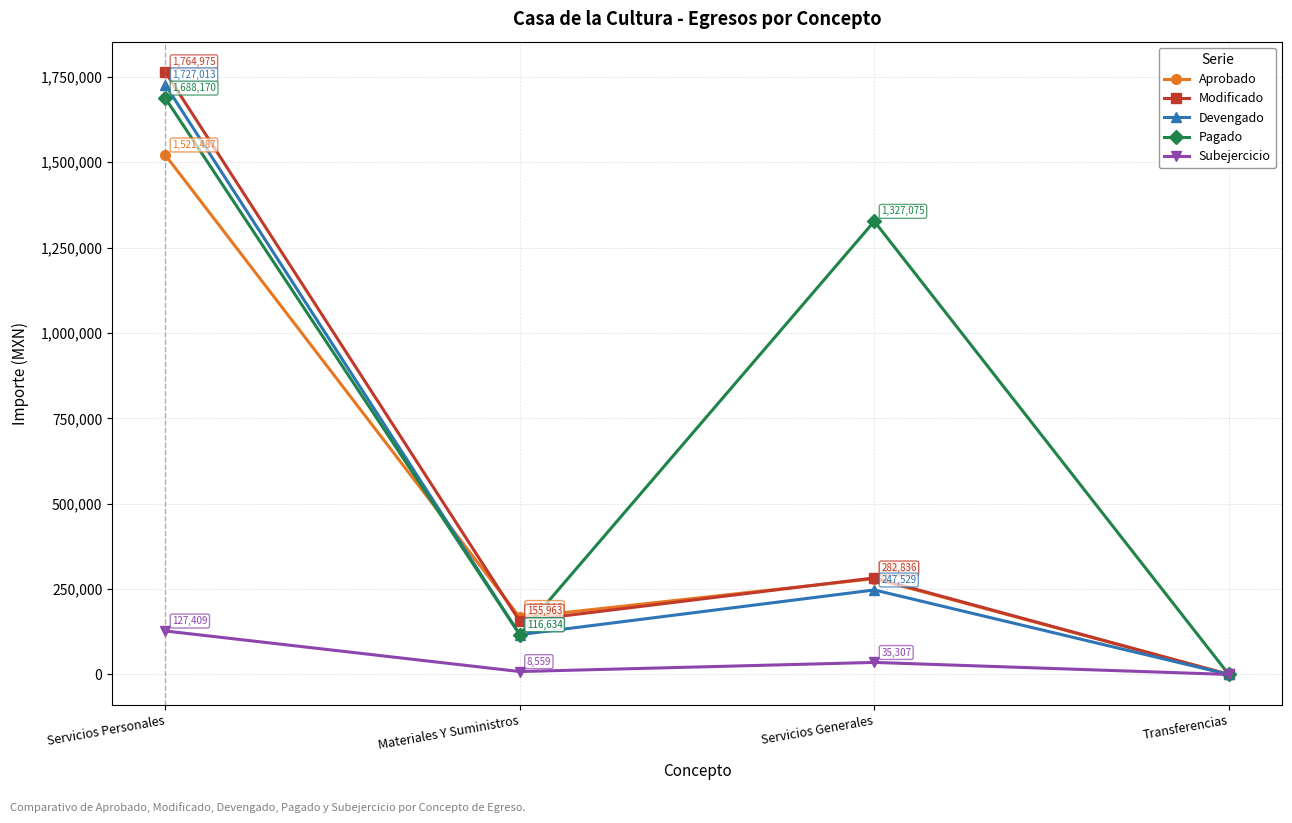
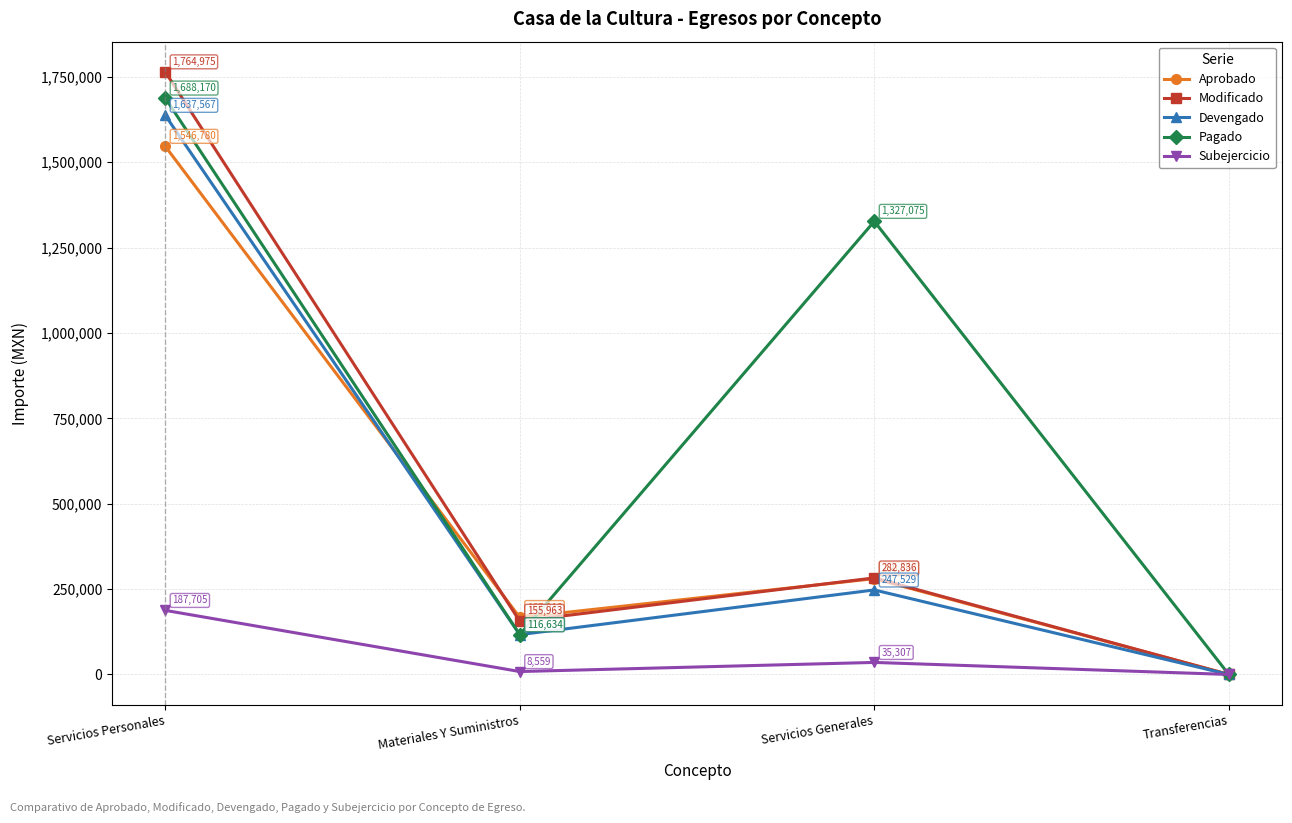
Aprobado, Servicios Personales: 1,521,487 -> 1,546,780
Devengado, Servicios Personales: 1,727,013 -> 1,637,567
Subejercicio, Servicios Personales: 127,409 -> 187,705
